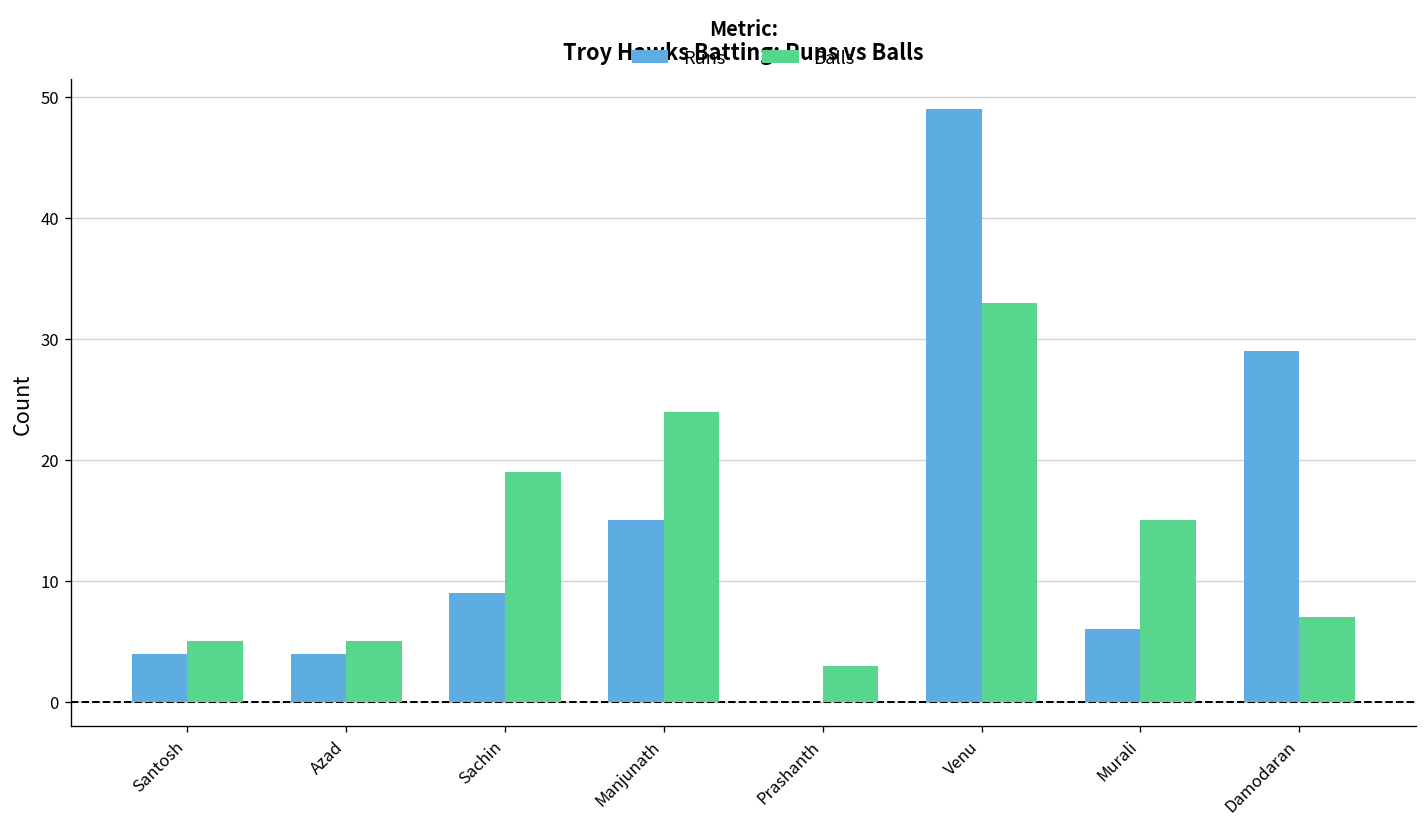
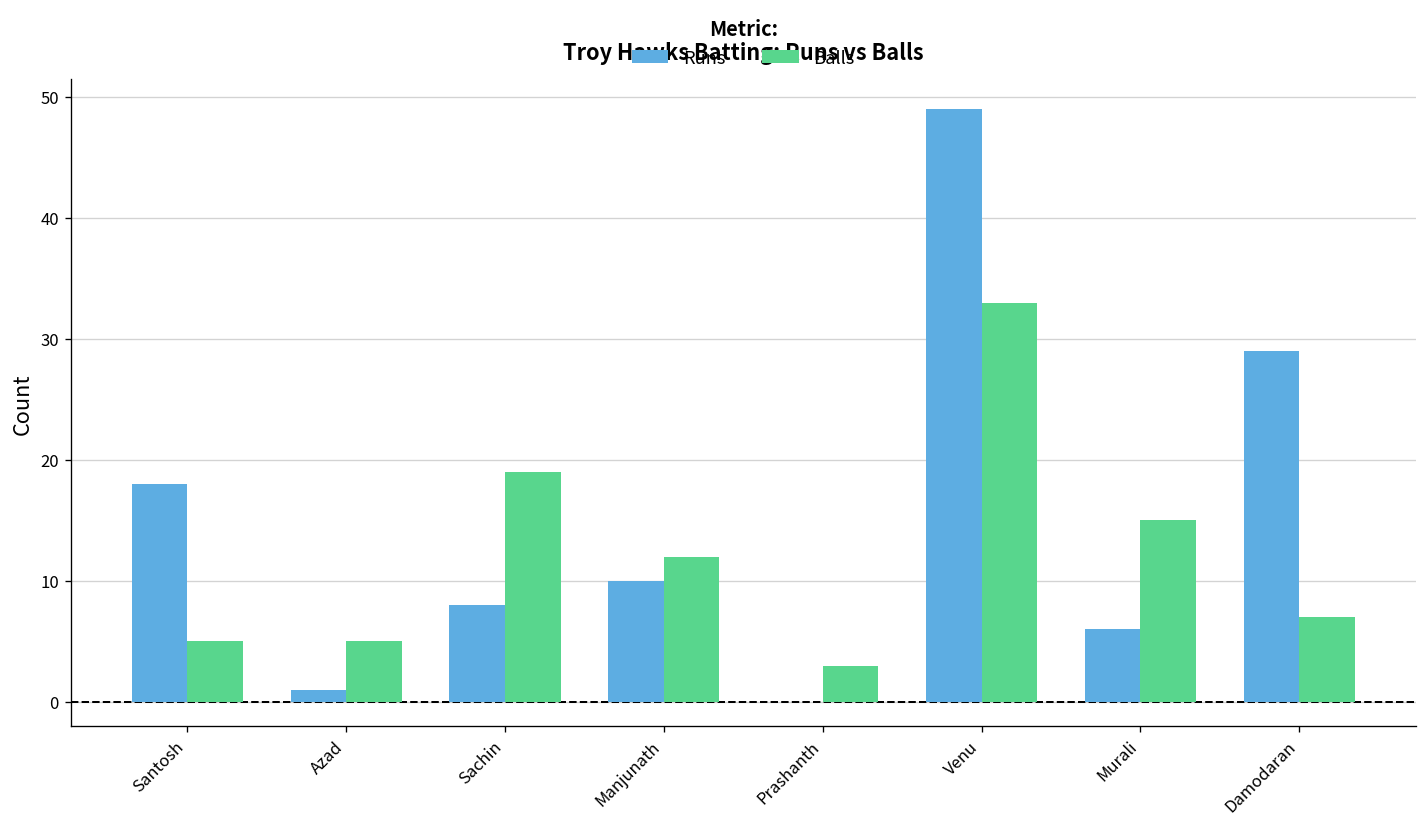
Runs, Santosh: 4 -> 18
Runs, Azad: 4 -> 1
Runs, Sachin: 9 -> 8
Runs, Manjunath: 15 -> 10
Balls, Manjunath: 24 -> 12
